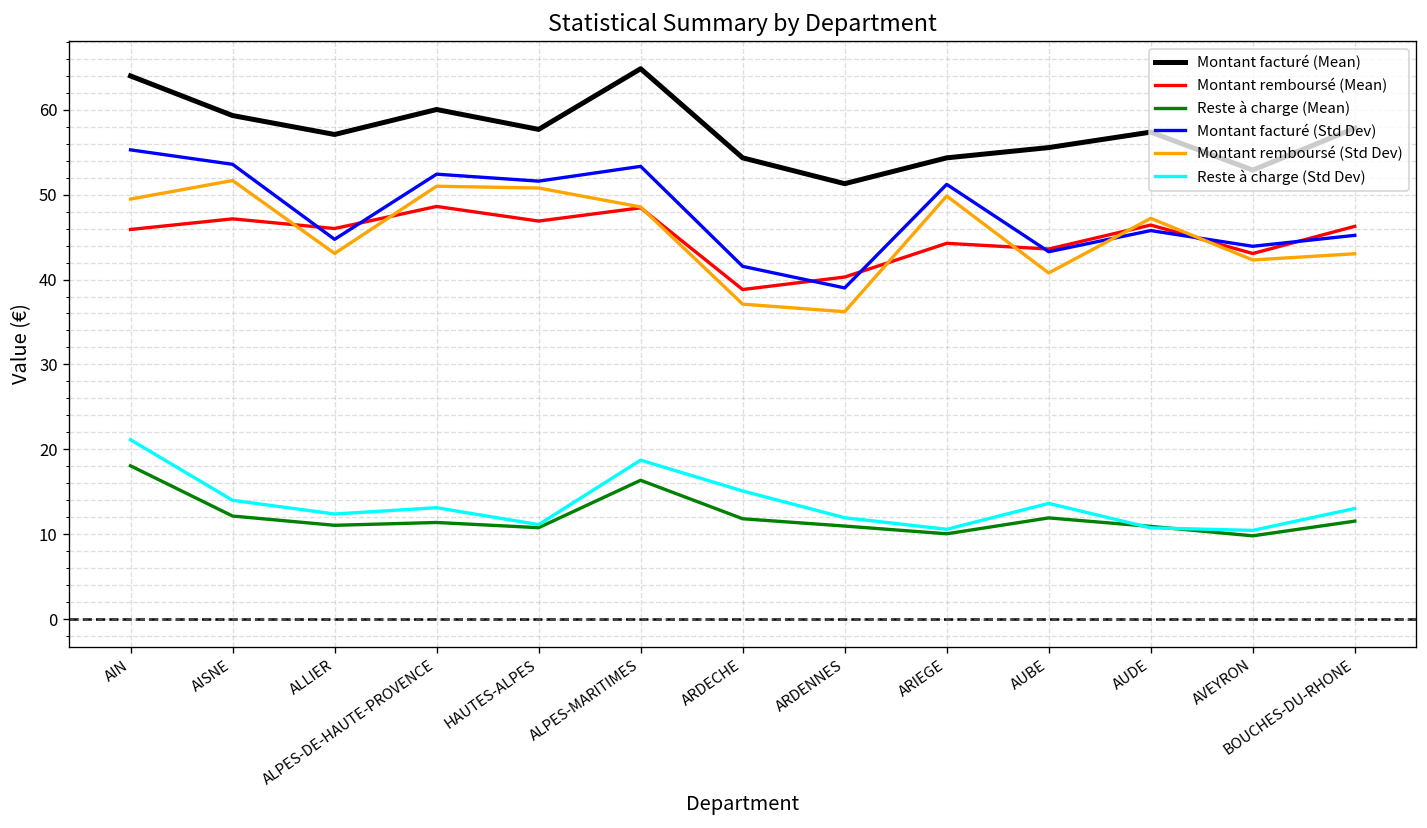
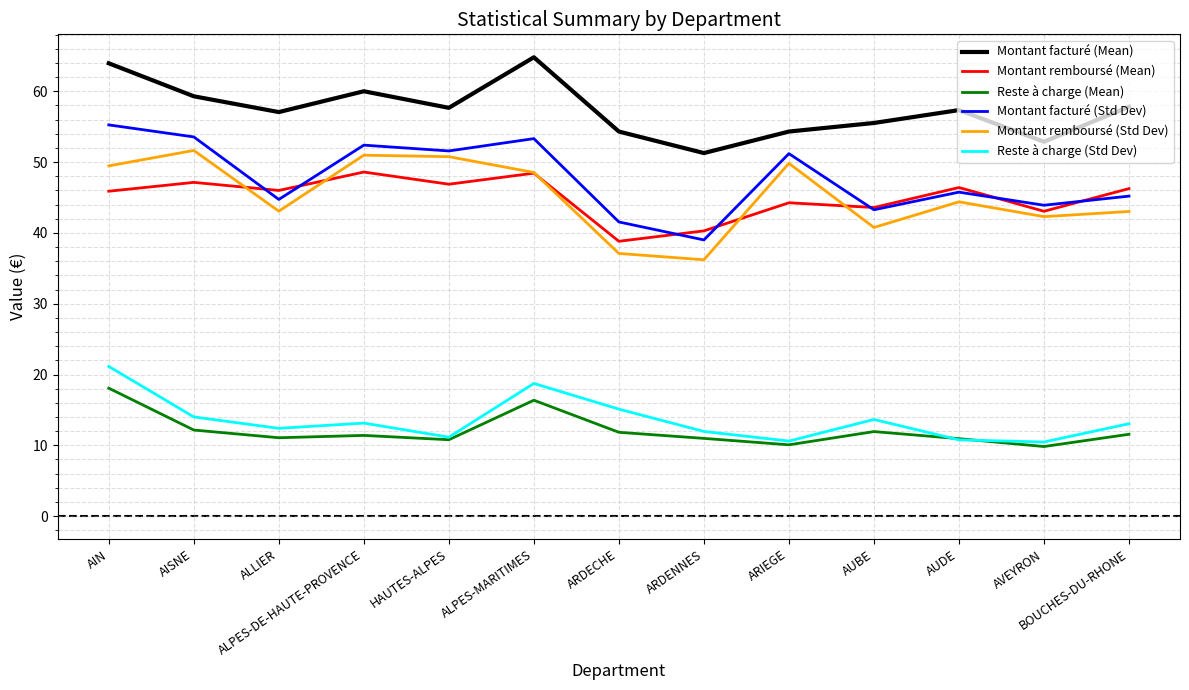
Montant remboursé (Std Dev), AUDE: 47 -> 44
